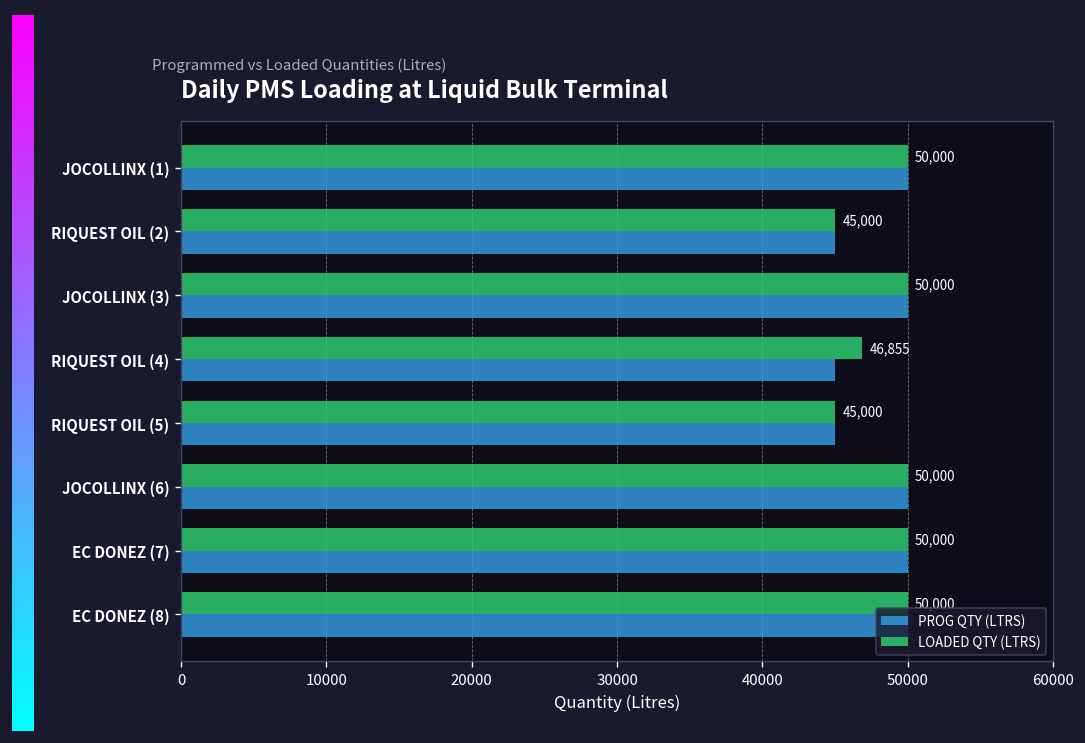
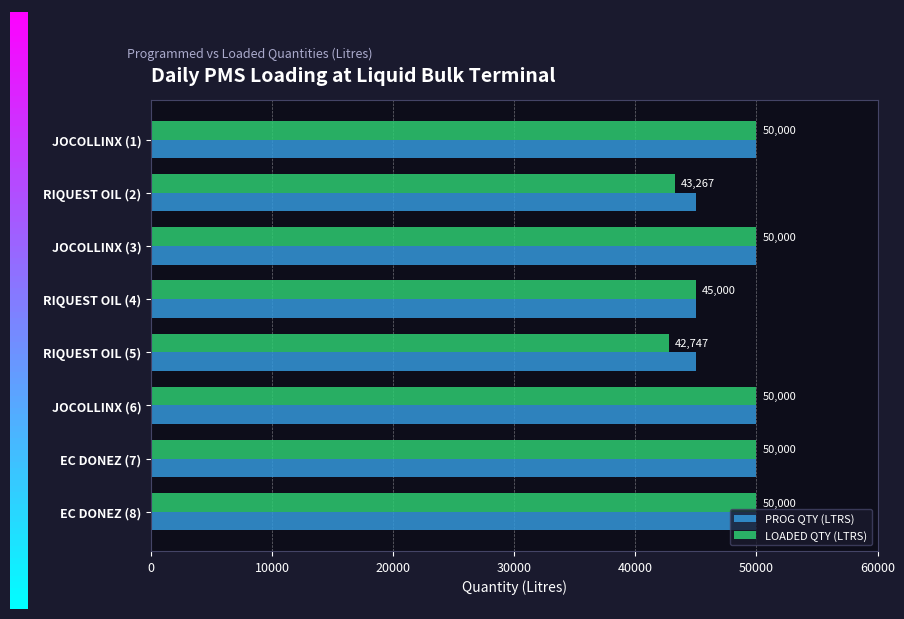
Daily PMS Loading at Liquid Bulk Terminal, LOADED QTY (LTRS), RIQUEST OIL (2): 45,000 -> 43,267
Daily PMS Loading at Liquid Bulk Terminal, LOADED QTY (LTRS), RIQUEST OIL (4): 46,855 -> 45,000
Daily PMS Loading at Liquid Bulk Terminal, LOADED QTY (LTRS), RIQUEST OIL (5): 45,000 -> 42,747
